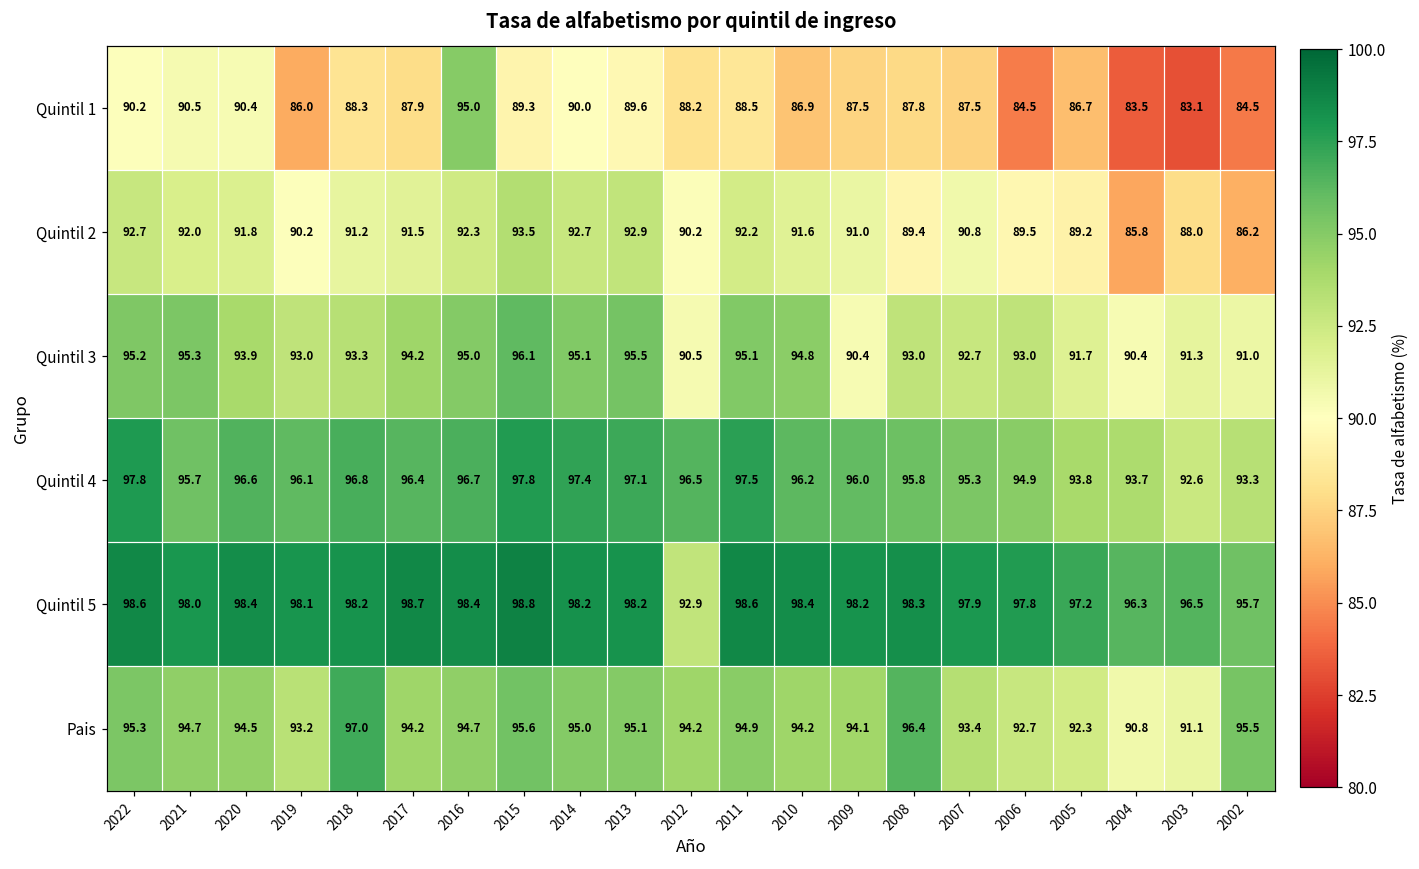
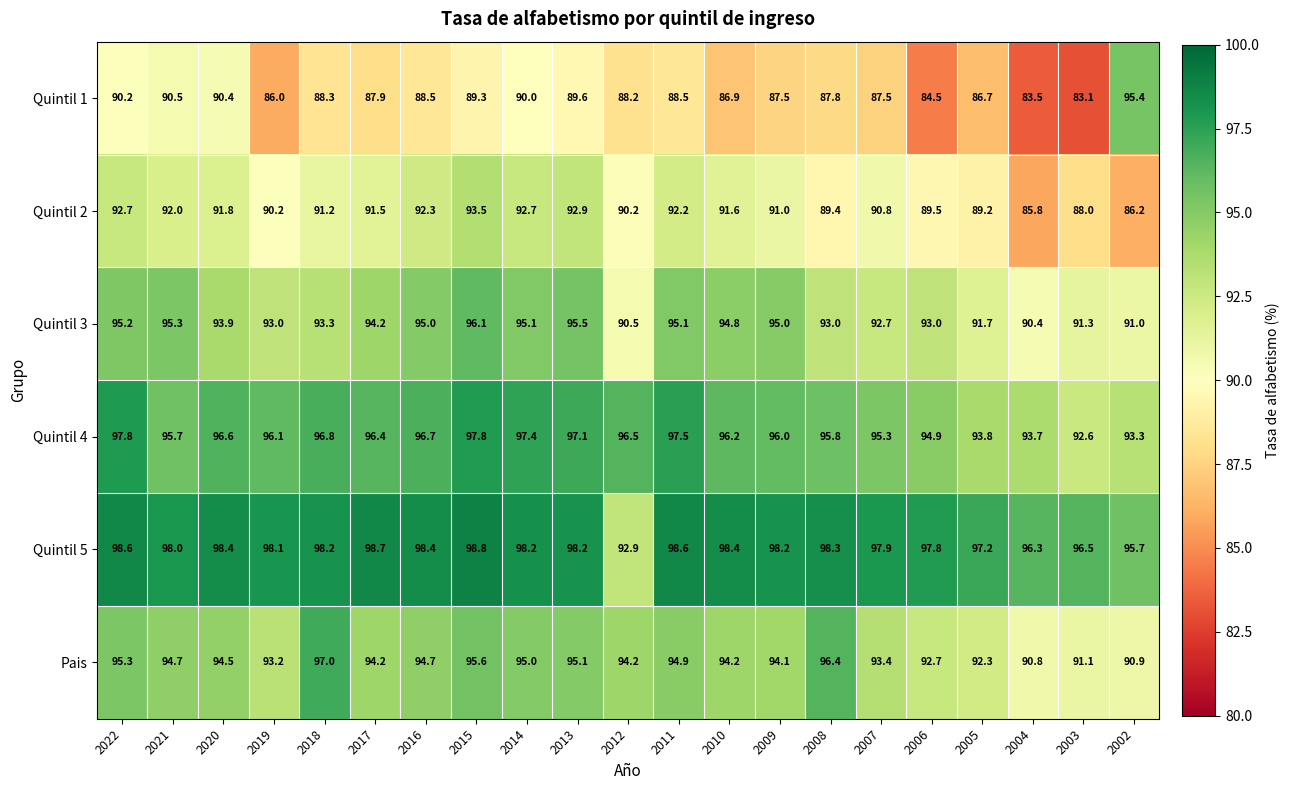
Quintil 1, 2016: 95.0 -> 88.5
Quintil 1, 2002: 84.5 -> 95.4
Quintil 3, 2009: 90.4 -> 95.0
Pais, 2002: 95.5 -> 90.9
